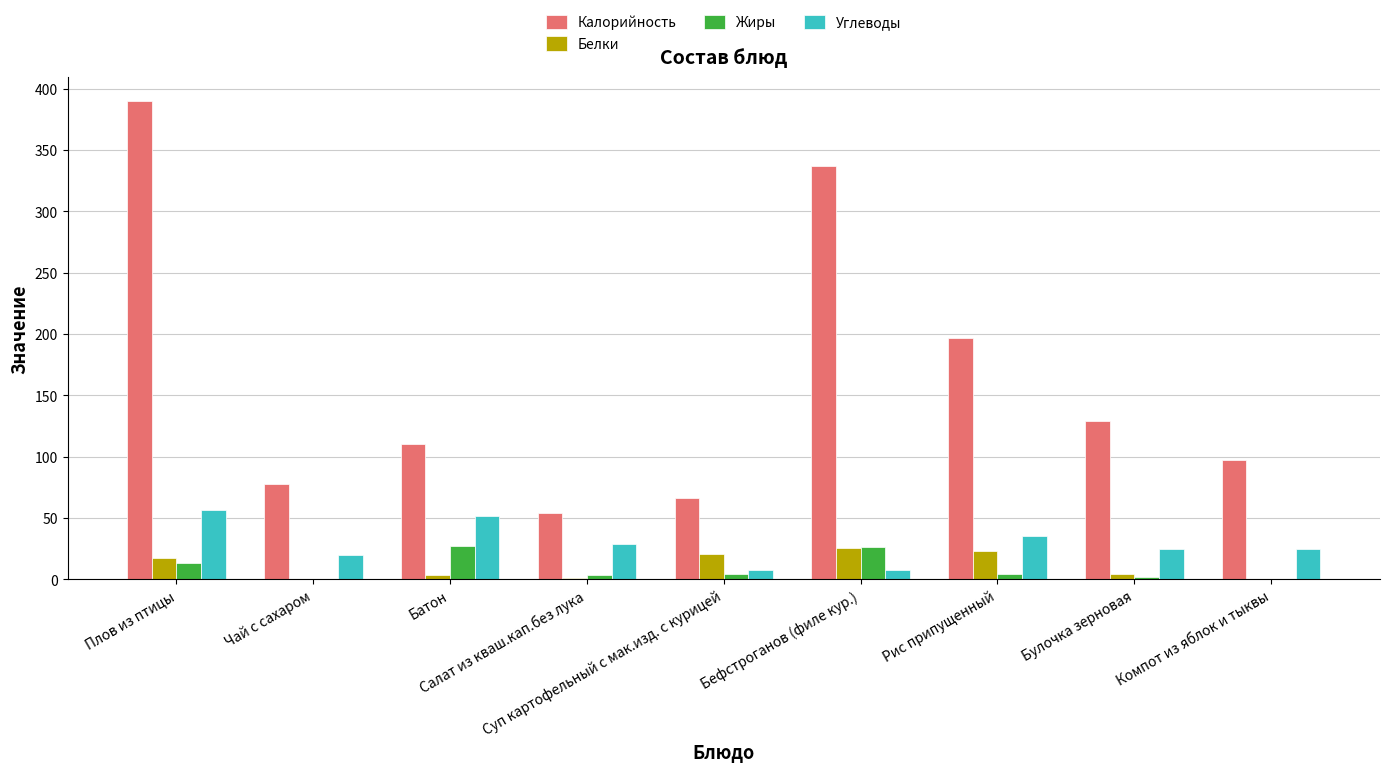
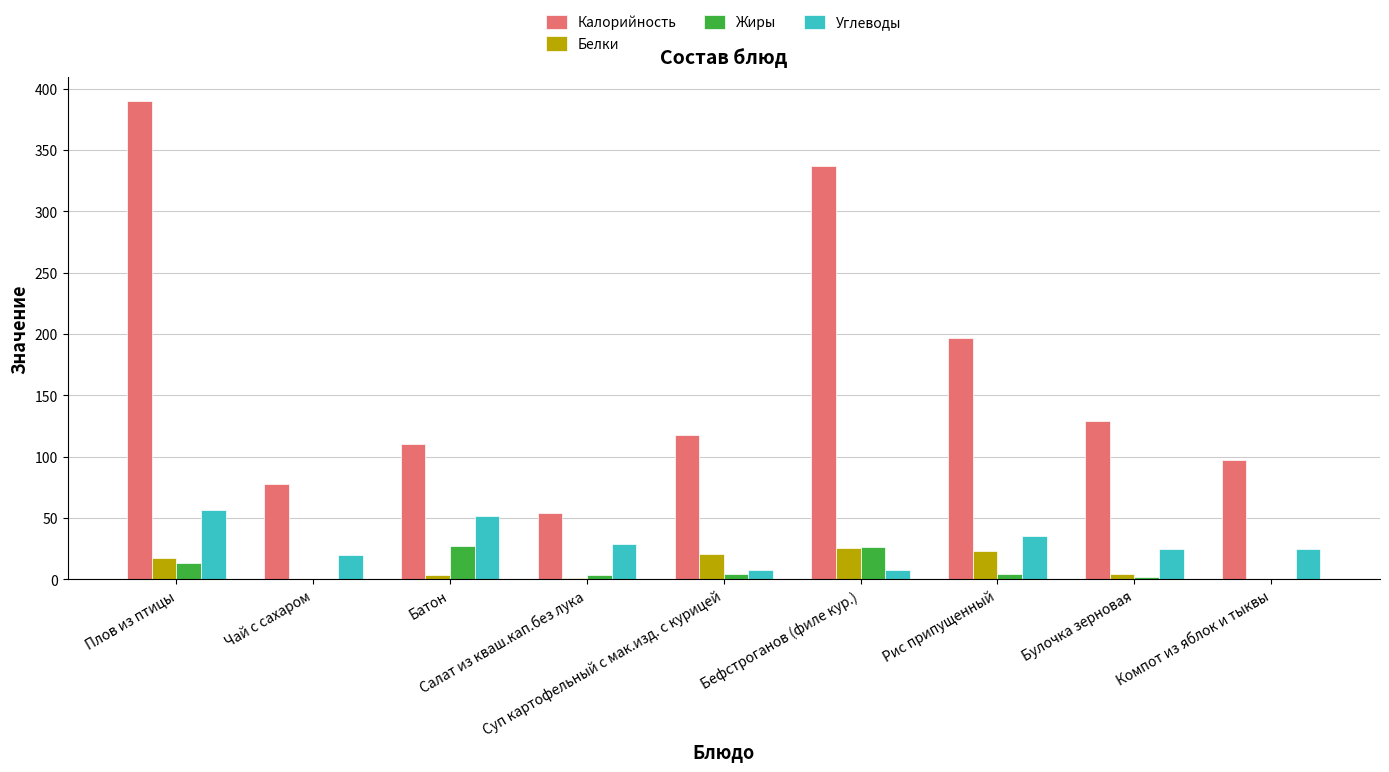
Калорийность, Суп картофельный с мак.изд. с курицей: 66 -> 118
